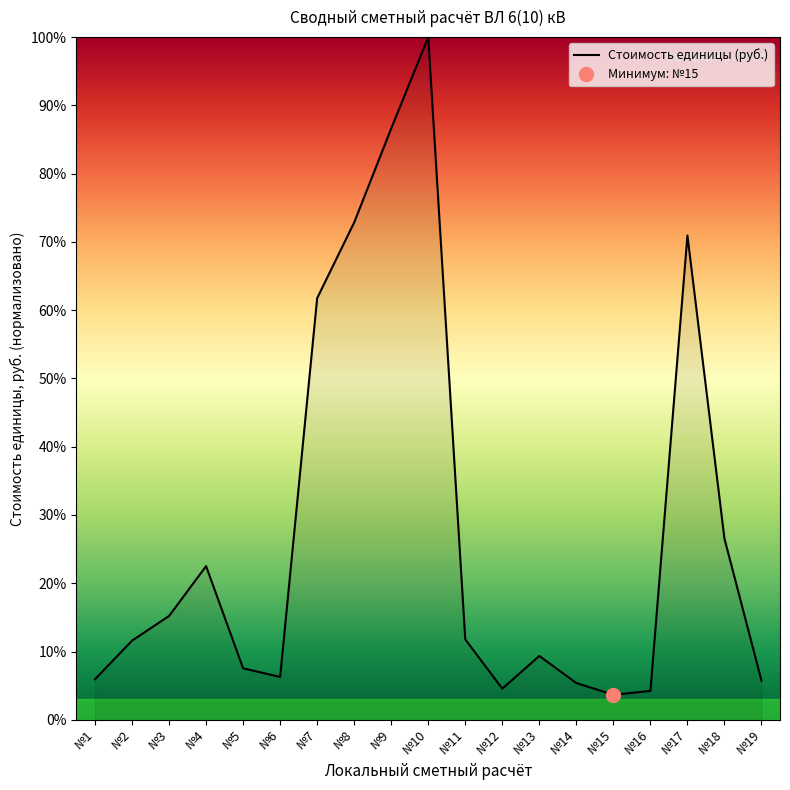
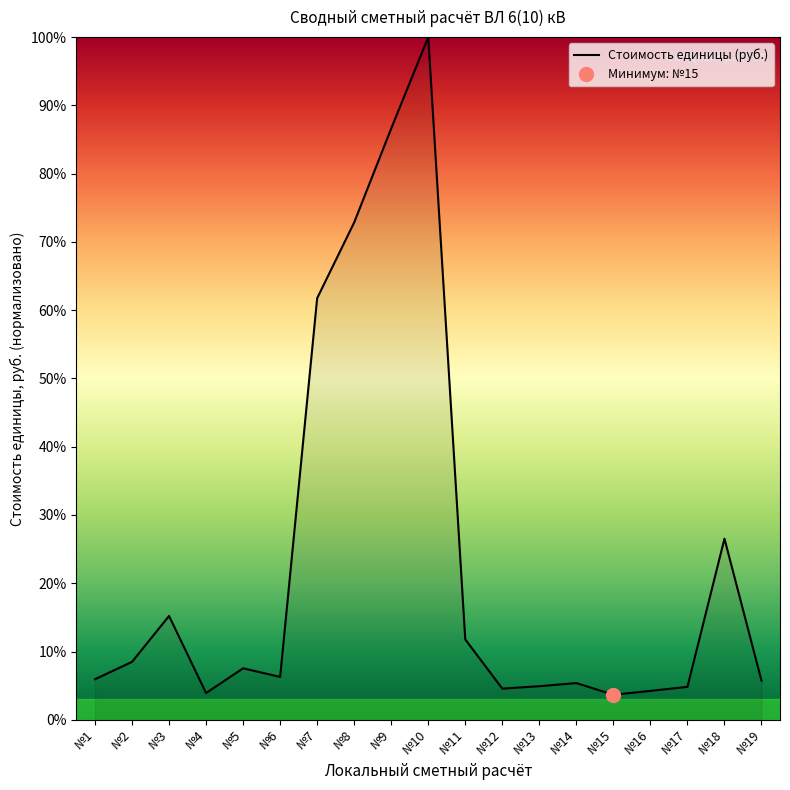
Стоимость единицы (руб.), №2: 12% -> 8%
Стоимость единицы (руб.), №4: 23% -> 4%
Стоимость единицы (руб.), №13: 9% -> 5%
Стоимость единицы (руб.), №17: 71% -> 5%
